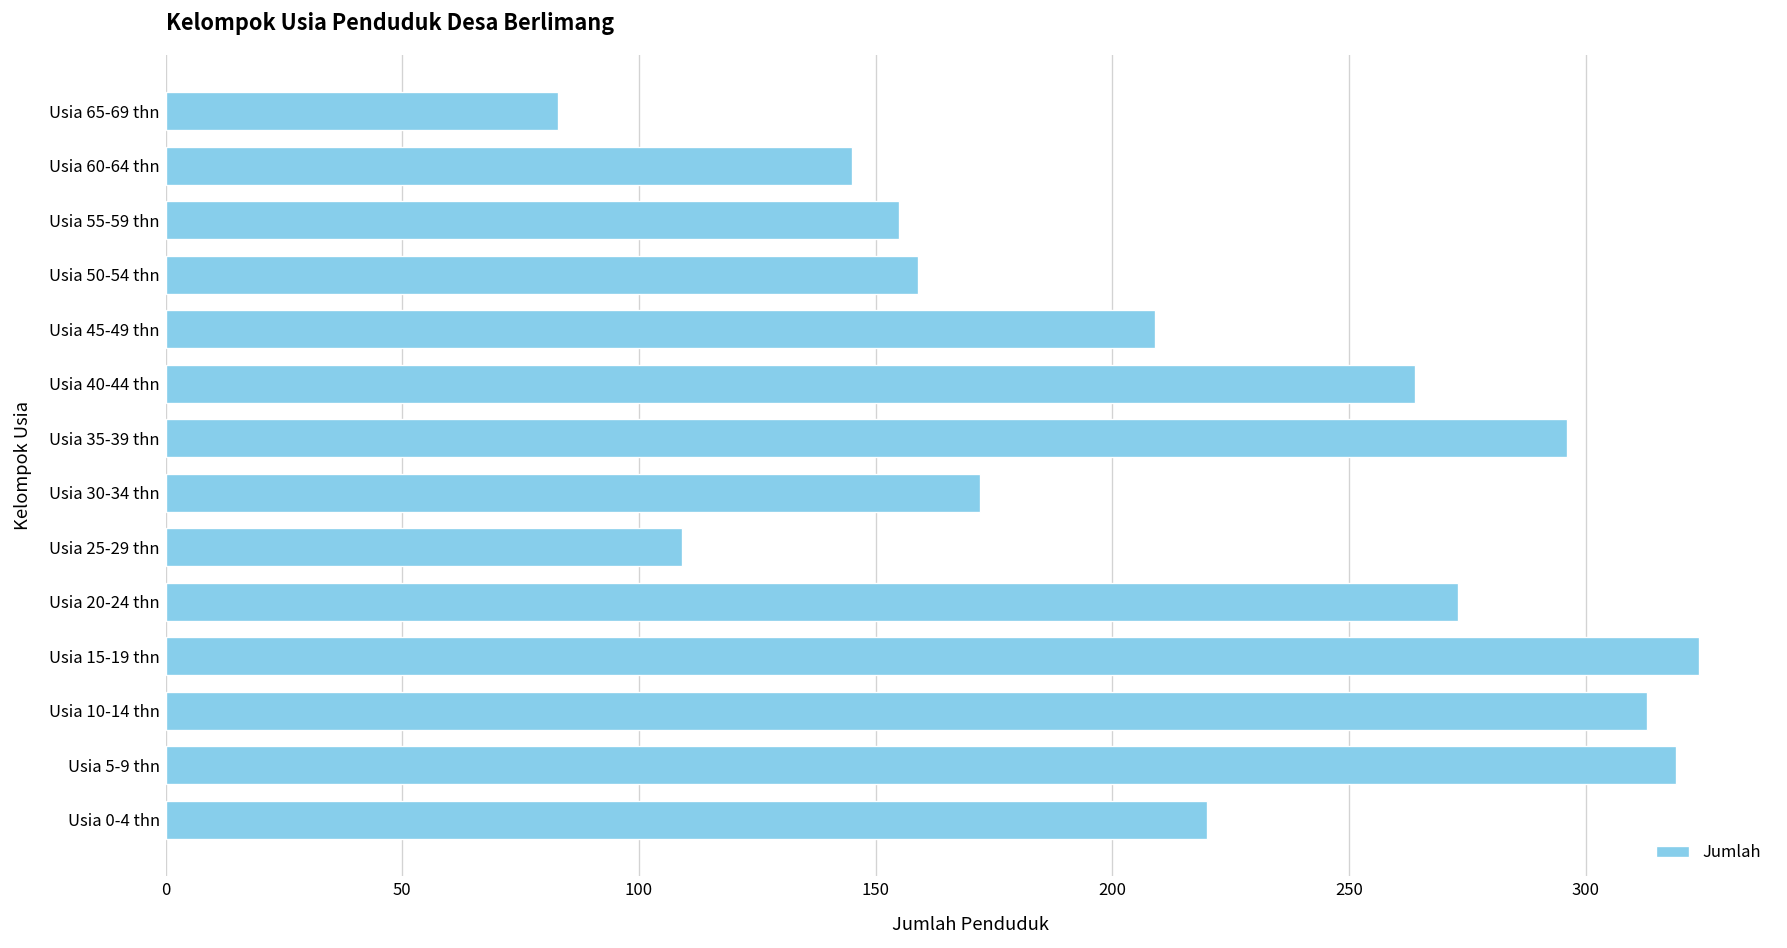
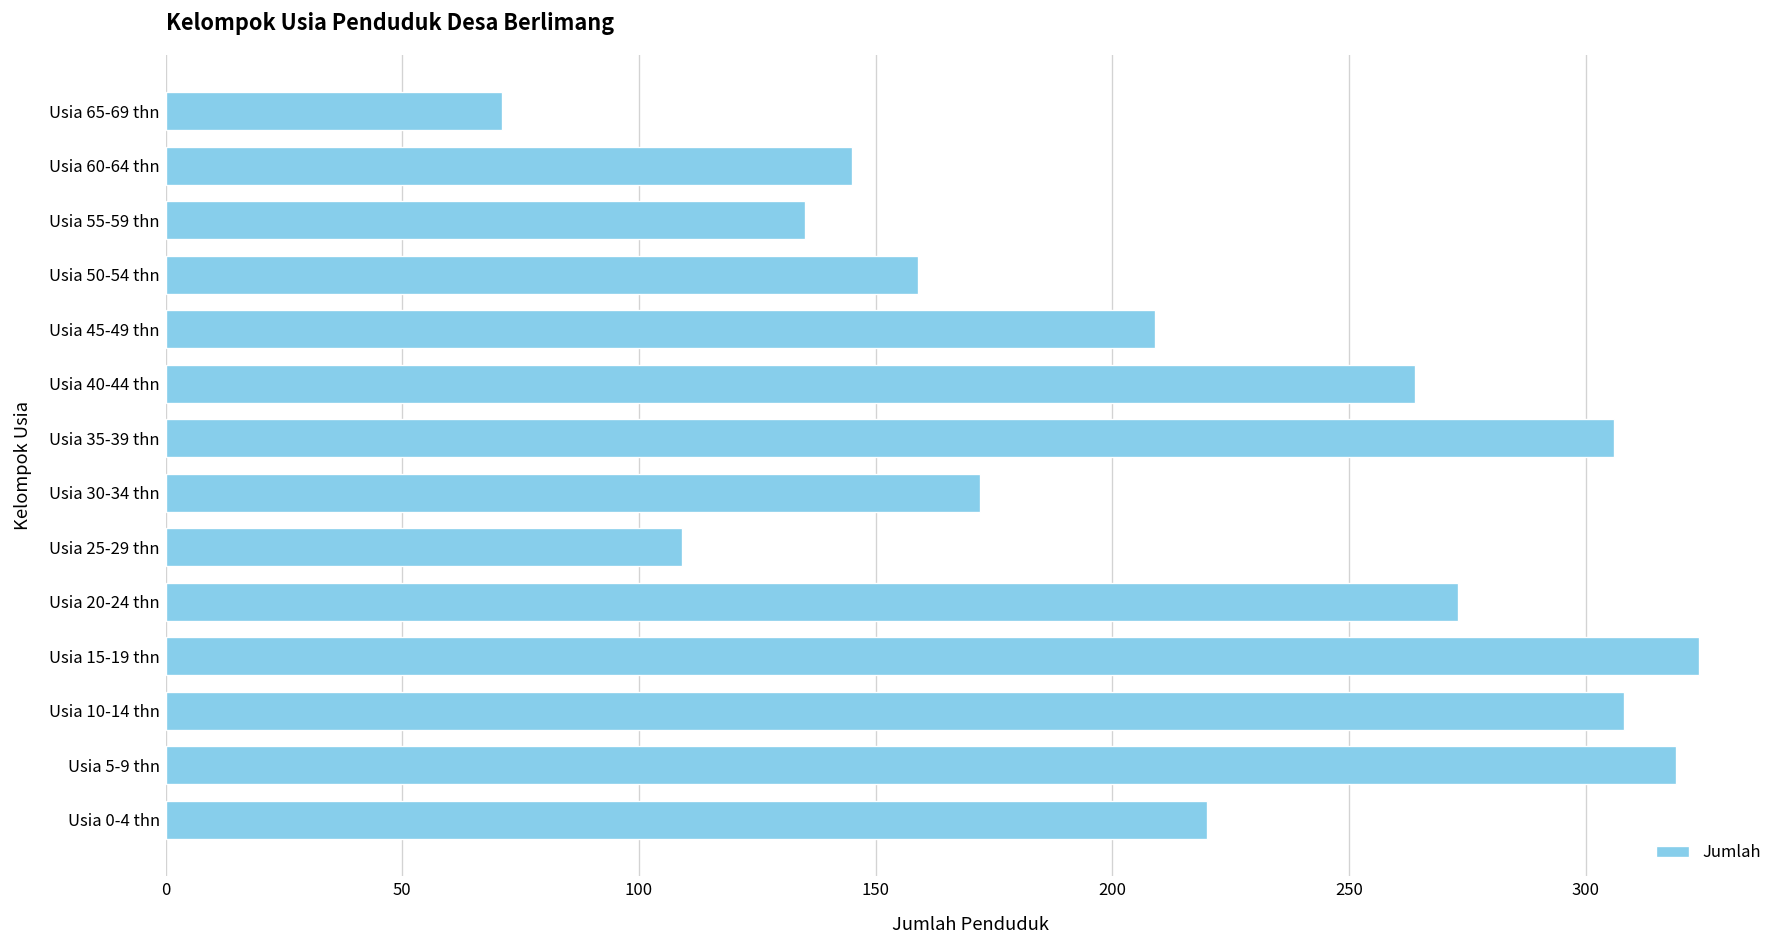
Usia 65-69 thn: 83 -> 71
Usia 55-59 thn: 155 -> 135
Usia 35-39 thn: 296 -> 306
Usia 10-14 thn: 313 -> 308
